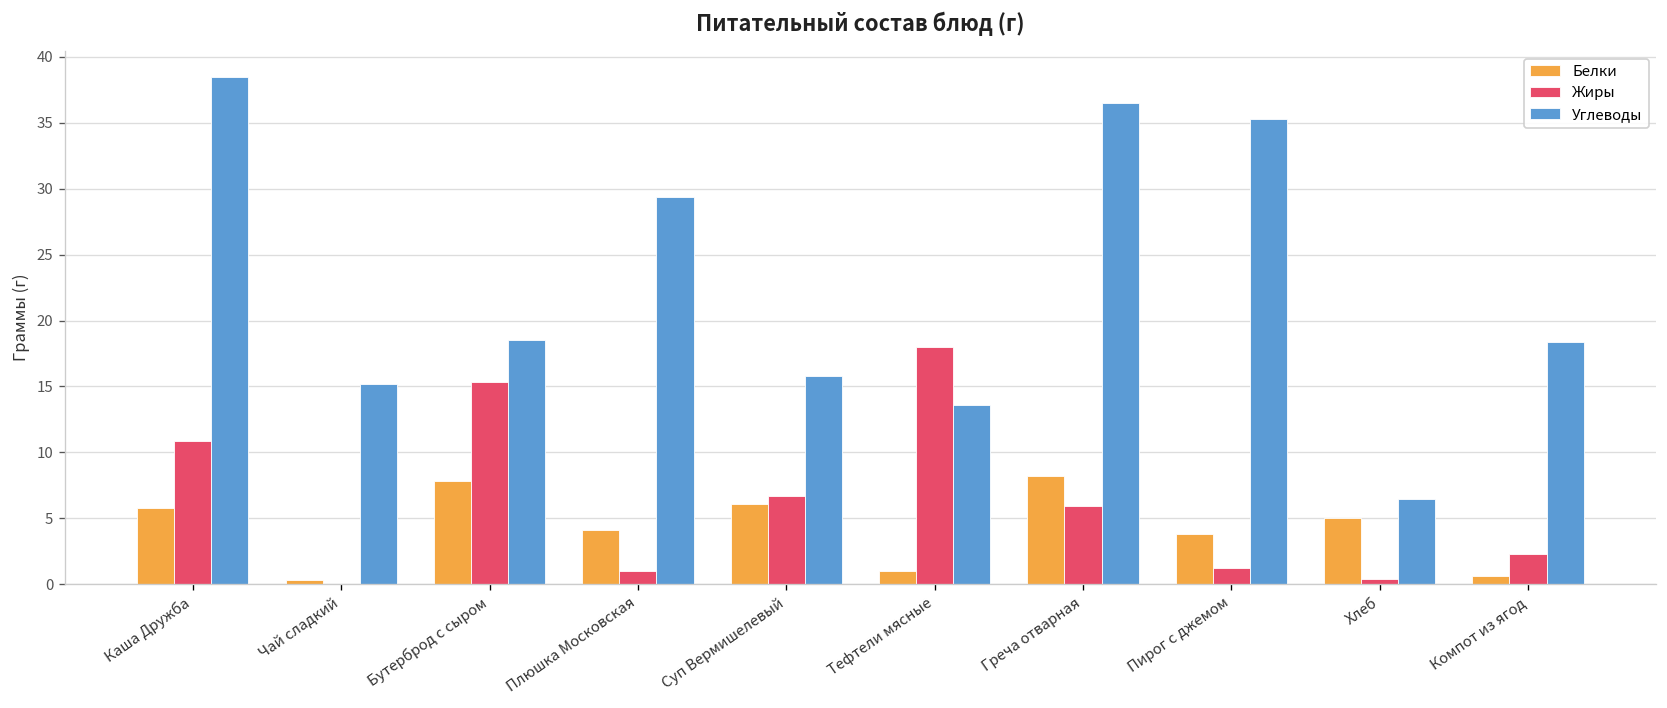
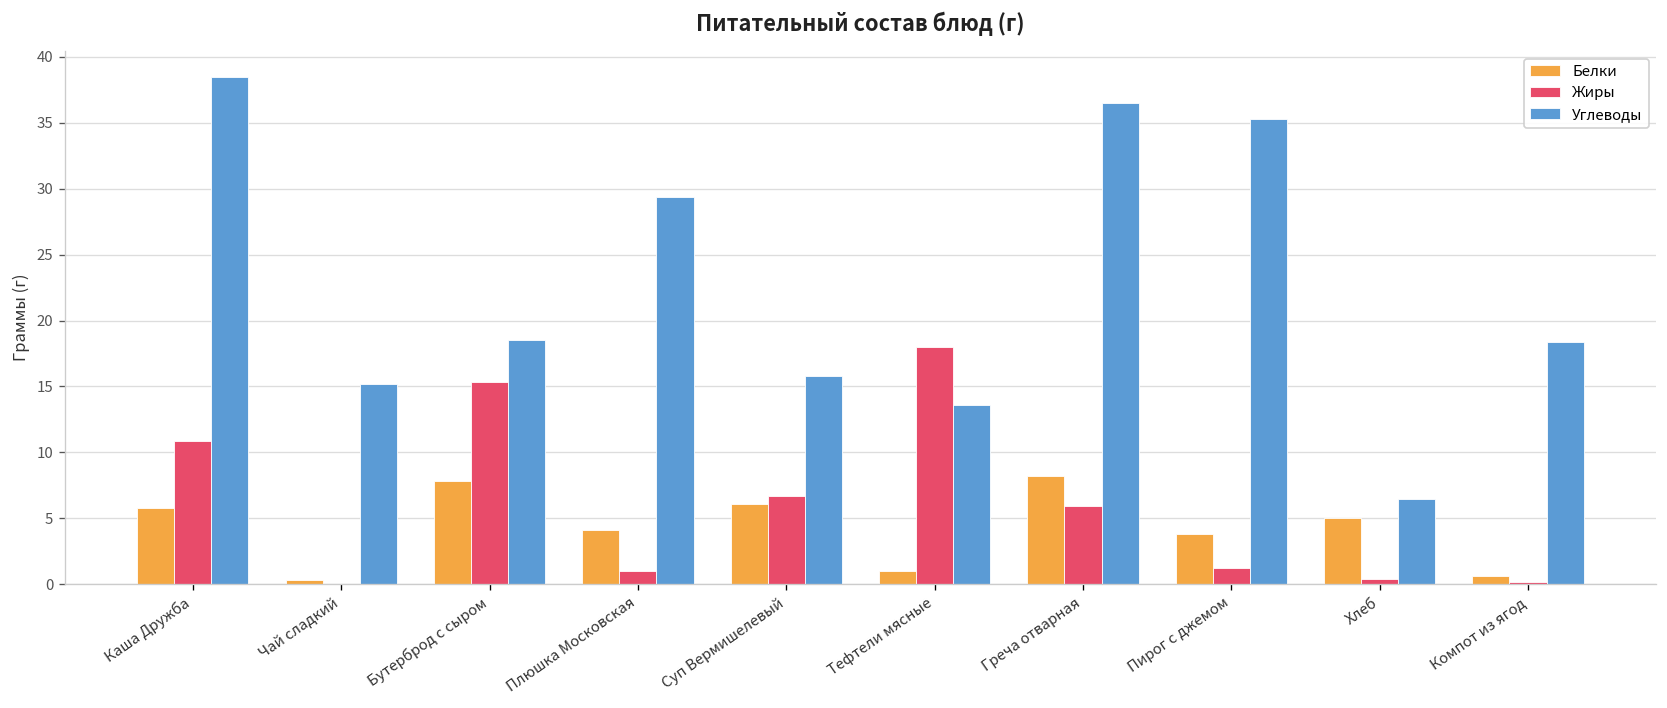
Жиры, Компот из ягод: 2.3 -> 0.2
